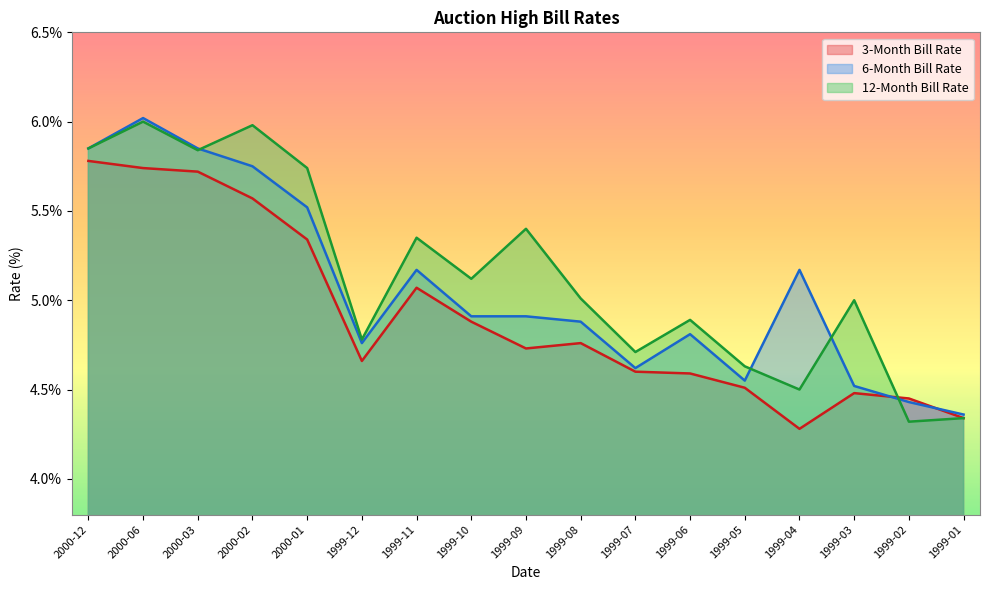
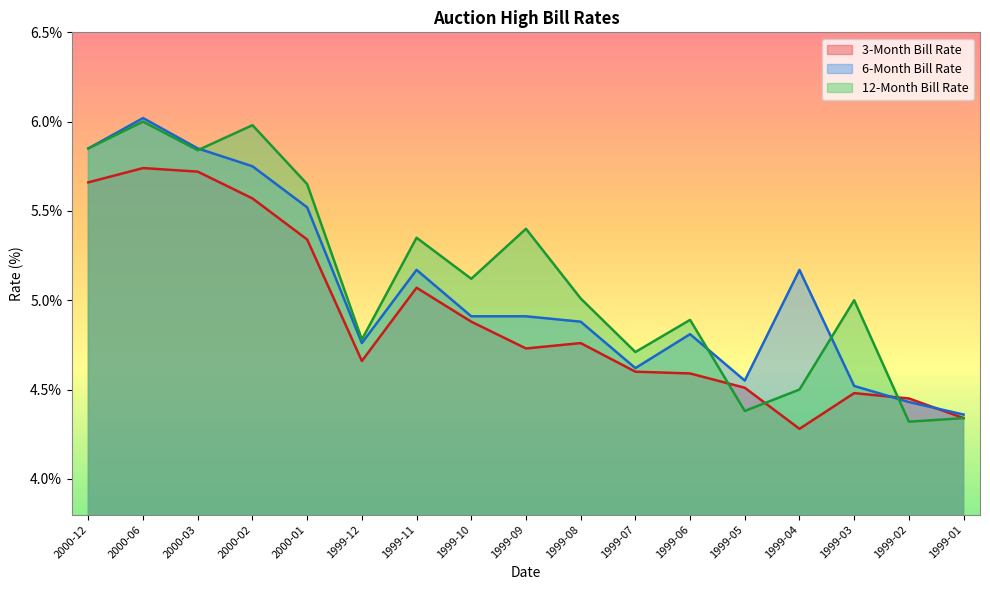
3-Month Bill Rate, 2000-12: 5.78% -> 5.66%
12-Month Bill Rate, 2000-01: 5.74% -> 5.65%
12-Month Bill Rate, 1999-05: 4.63% -> 4.38%
